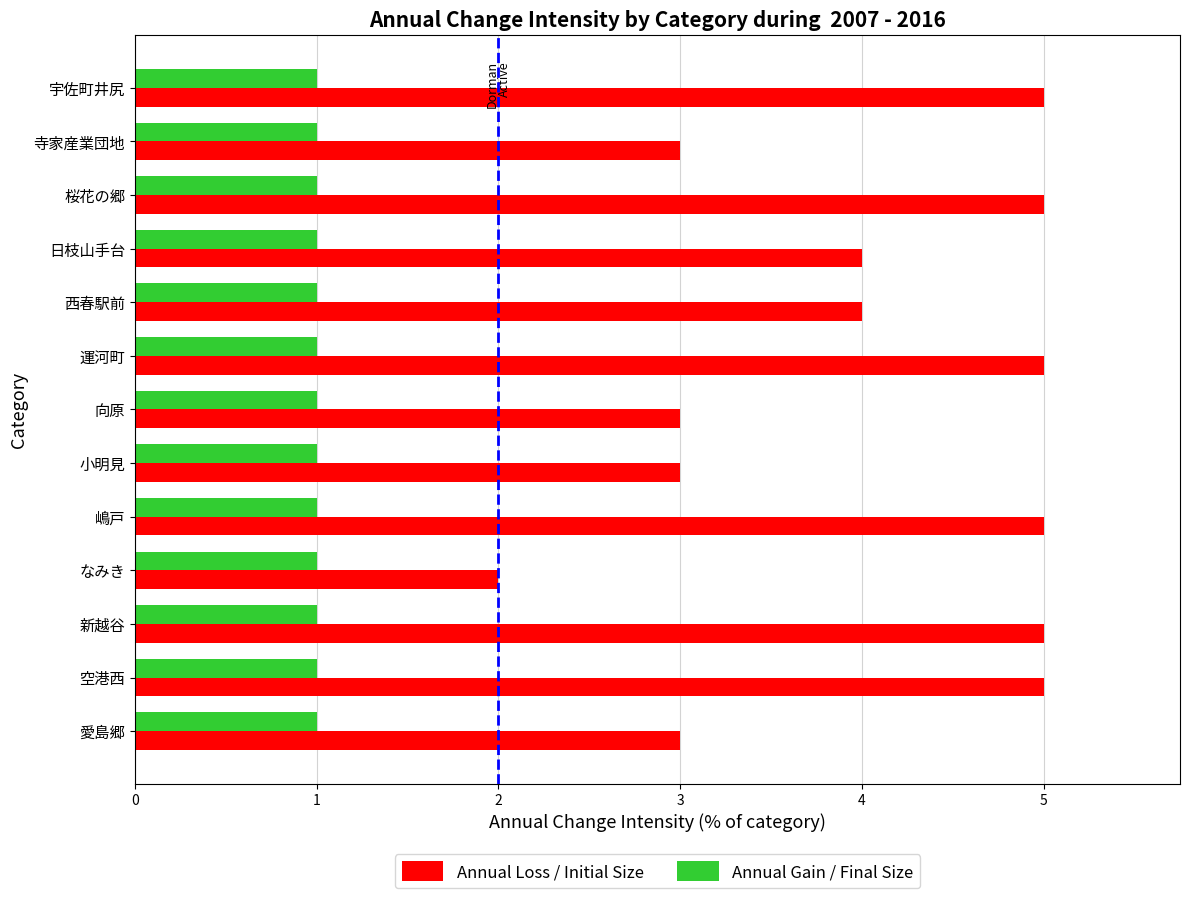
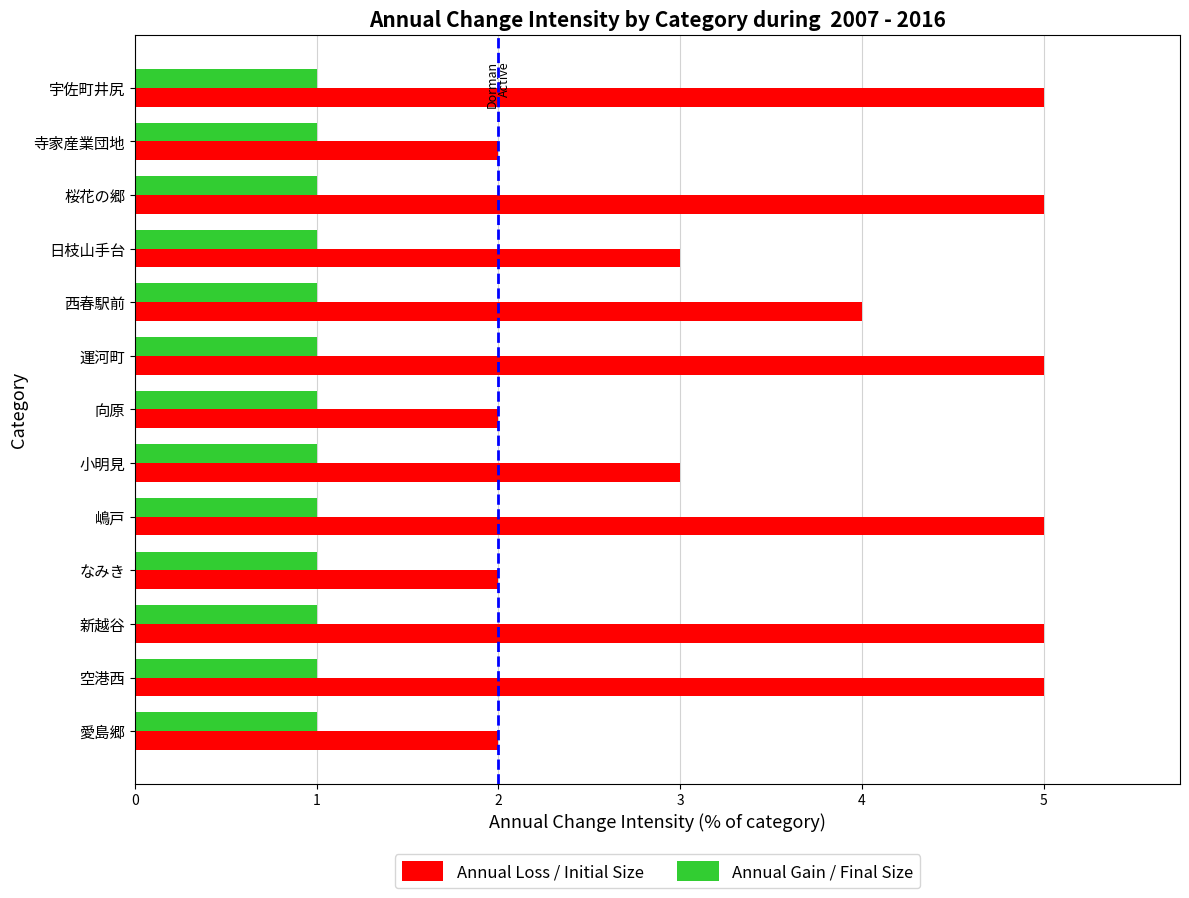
Annual Loss / Initial Size, 寺家産業団地: 3 -> 2
Annual Loss / Initial Size, 日枝山手台: 4 -> 3
Annual Loss / Initial Size, 向原: 3 -> 2
Annual Loss / Initial Size, 愛島郷: 3 -> 2
